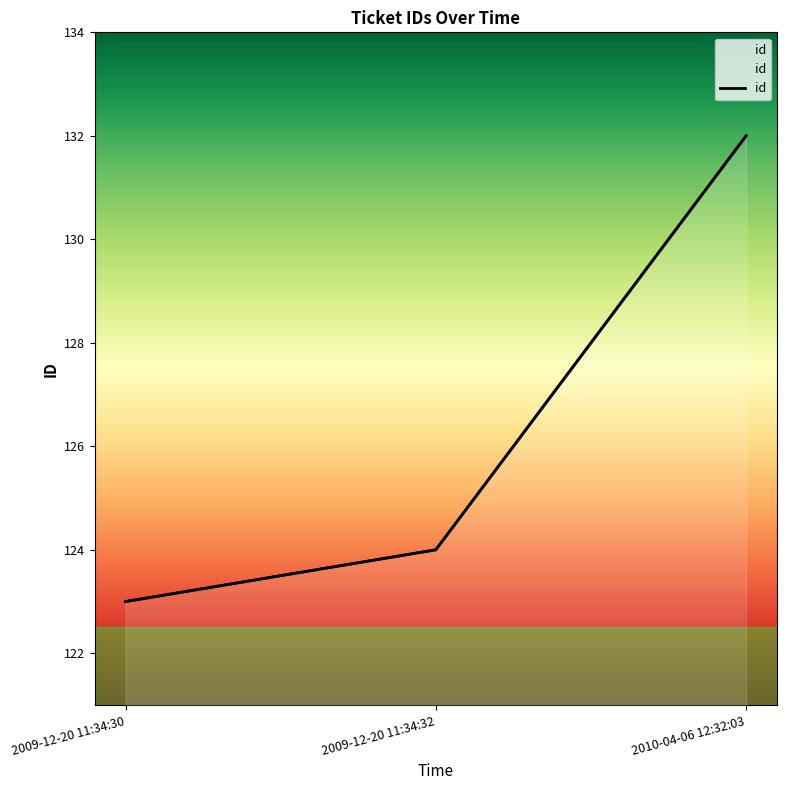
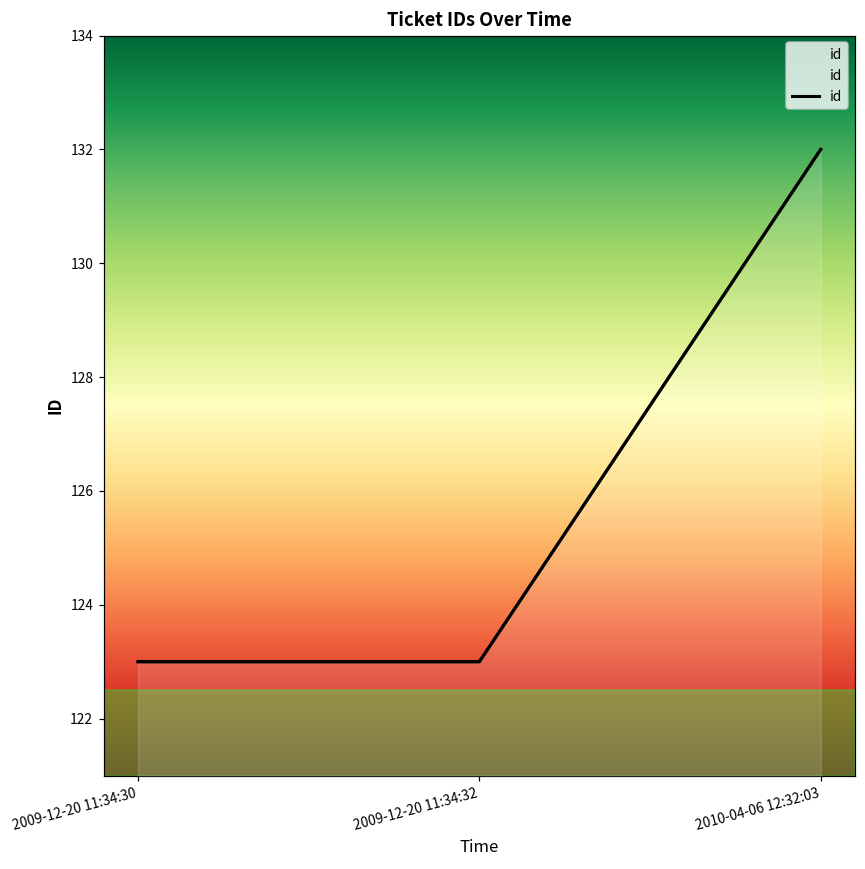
2009-12-20 11:34:32: 124 -> 123
